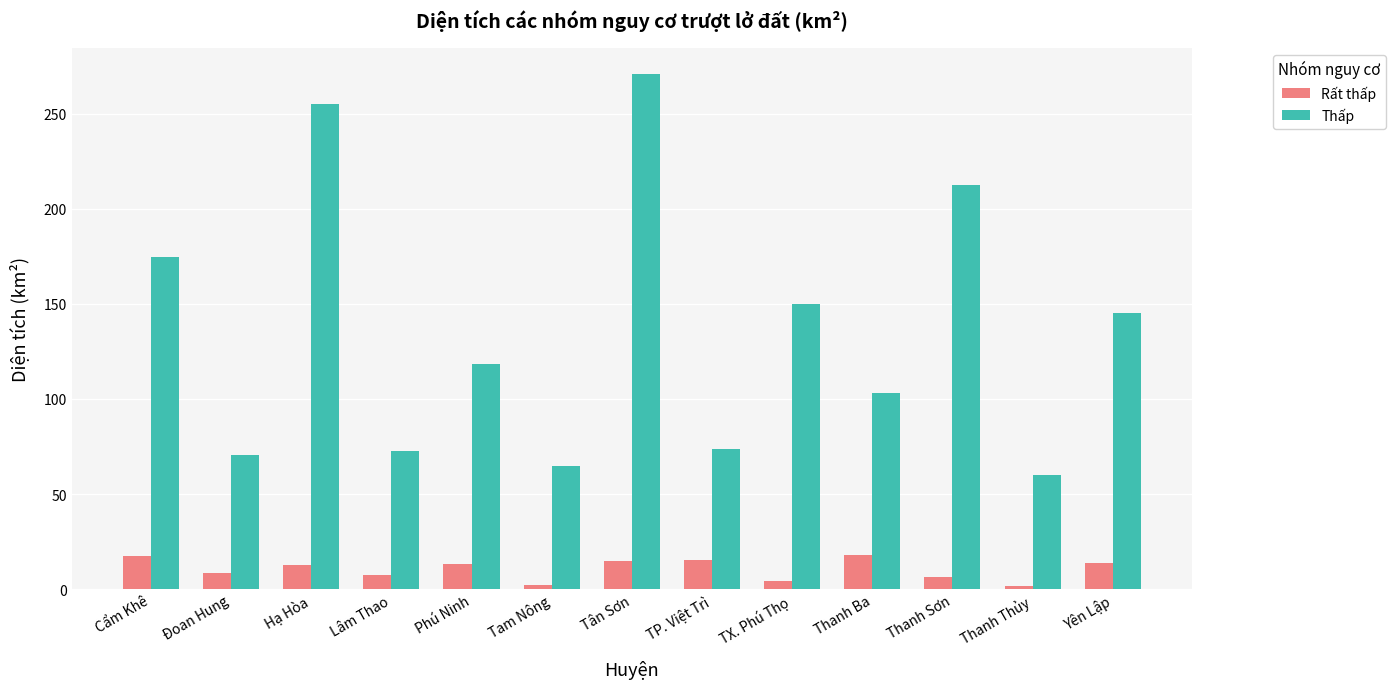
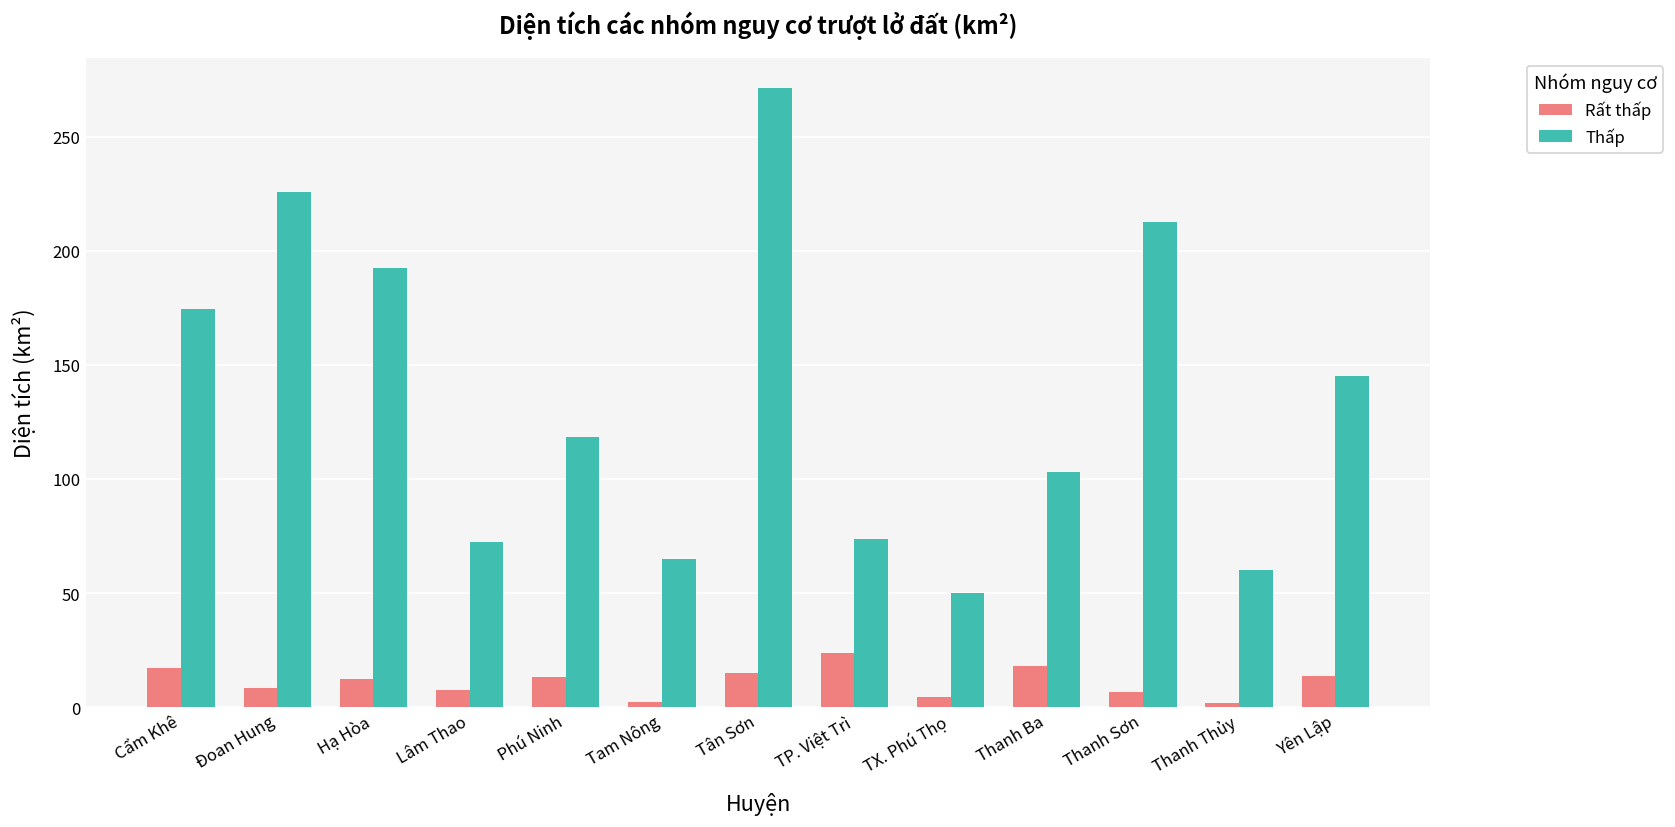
Thấp, Đoan Hung: 71 -> 226
Thấp, Hạ Hòa: 255 -> 192
Rất thấp, TP. Việt Trì: 15 -> 24
Thấp, TX. Phú Thọ: 150 -> 50
